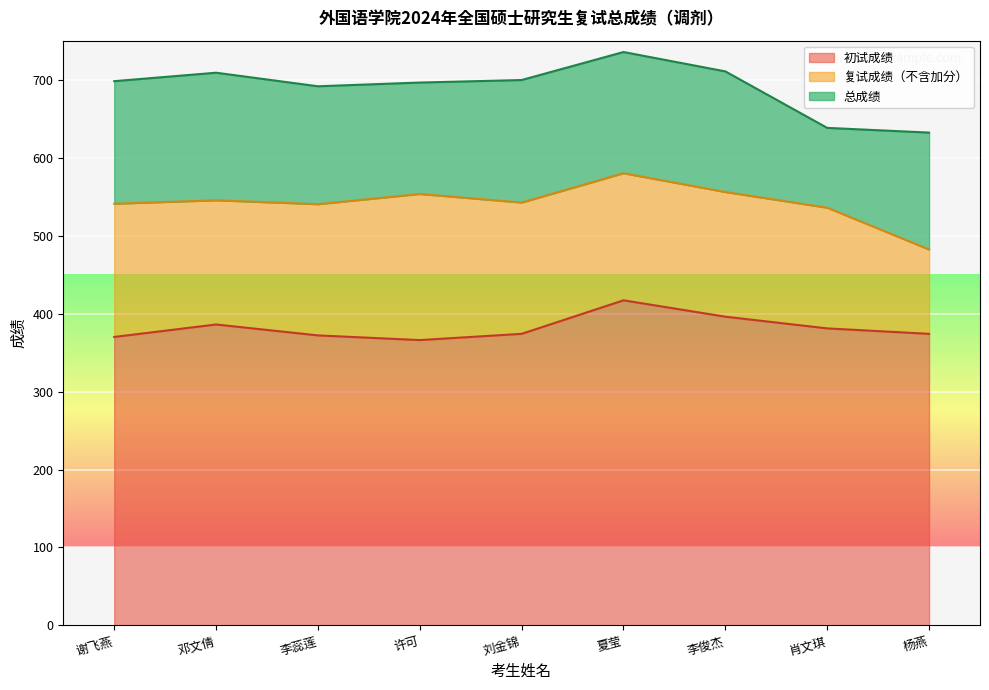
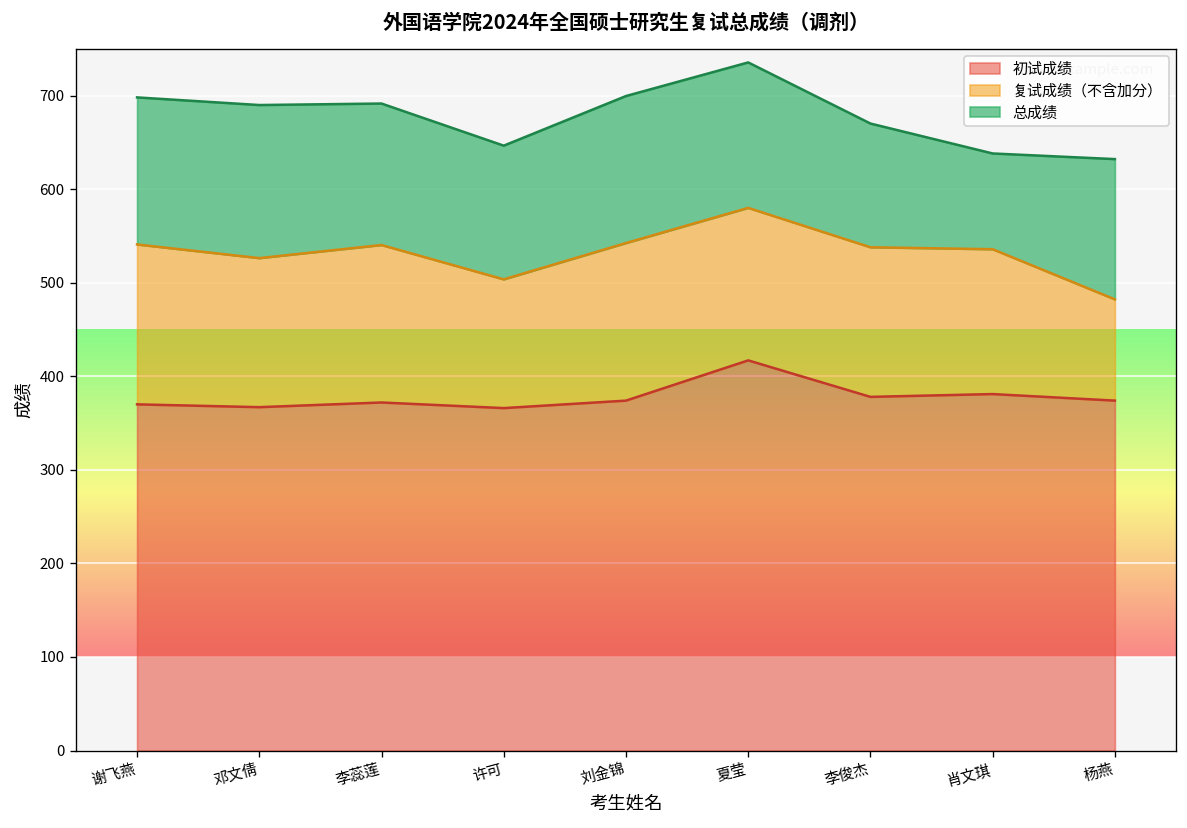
初试成绩, 邓文倩: 390 -> 370
复试成绩（不含加分）, 许可: 190 -> 140
初试成绩, 李俊杰: 400 -> 380
总成绩, 李俊杰: 150 -> 130
